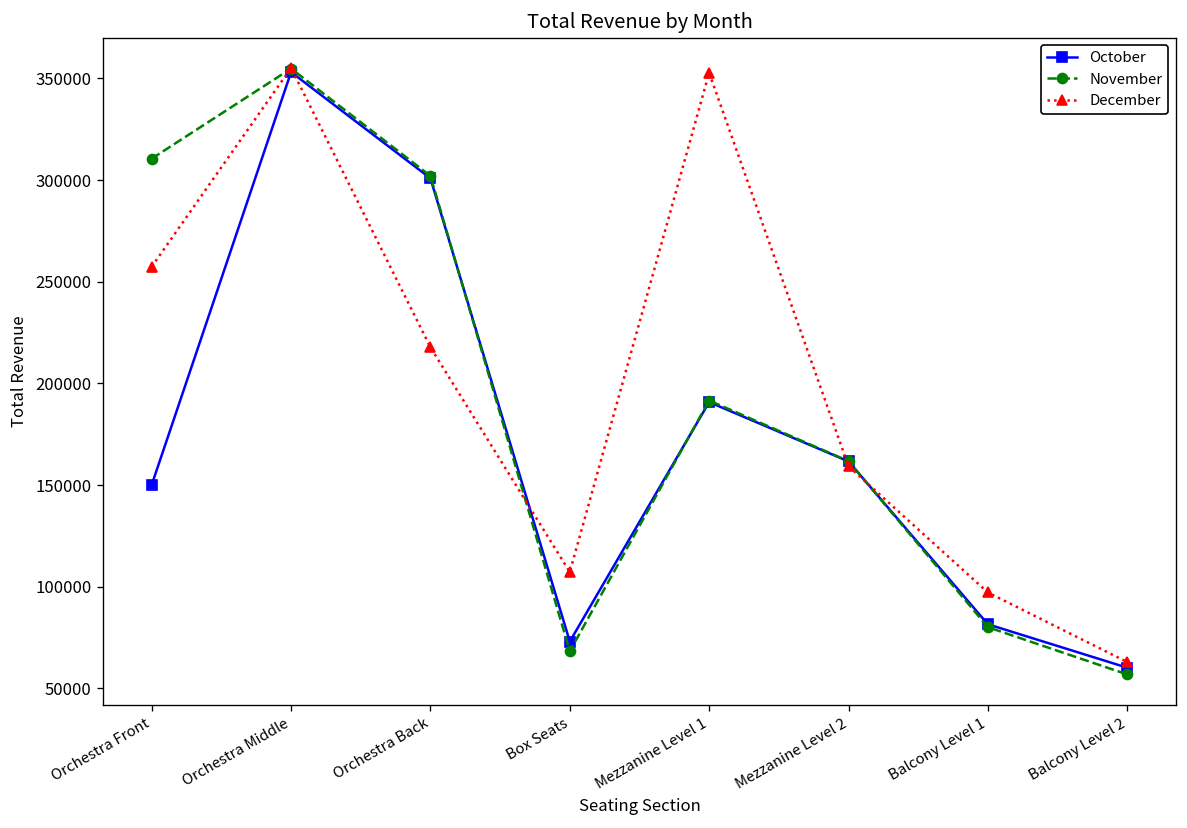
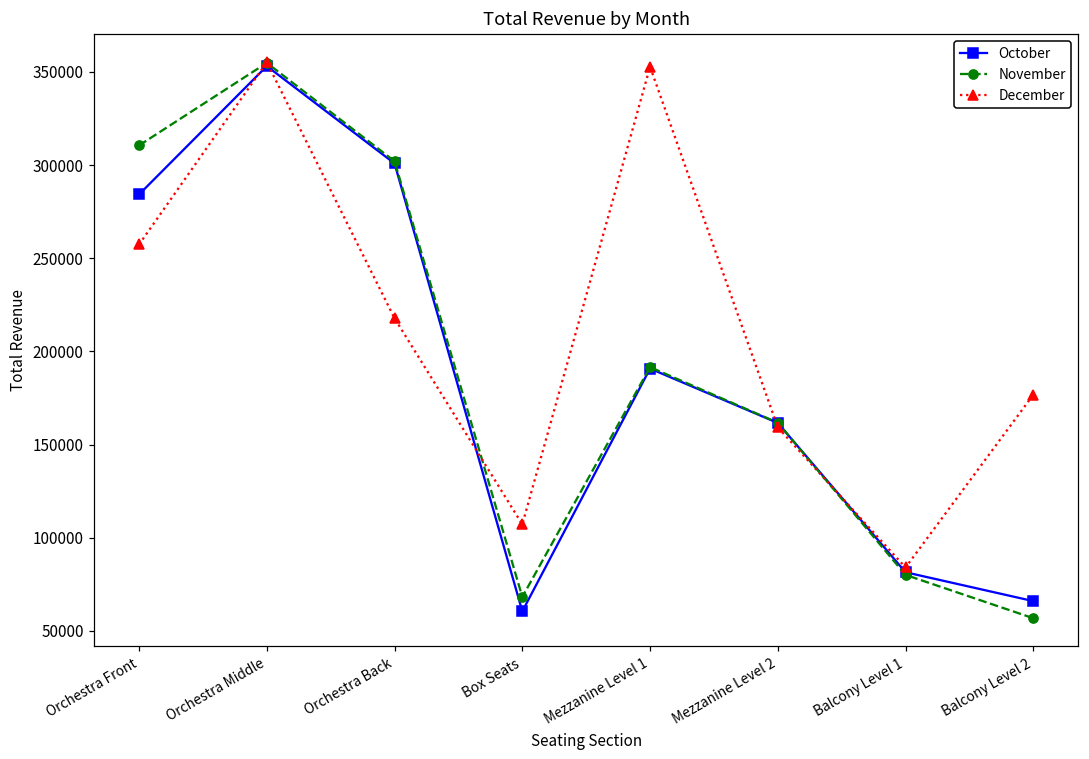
October, Orchestra Front: 150000 -> 284000
October, Box Seats: 73000 -> 61000
December, Balcony Level 1: 97000 -> 84000
October, Balcony Level 2: 60000 -> 66000
December, Balcony Level 2: 63000 -> 177000
